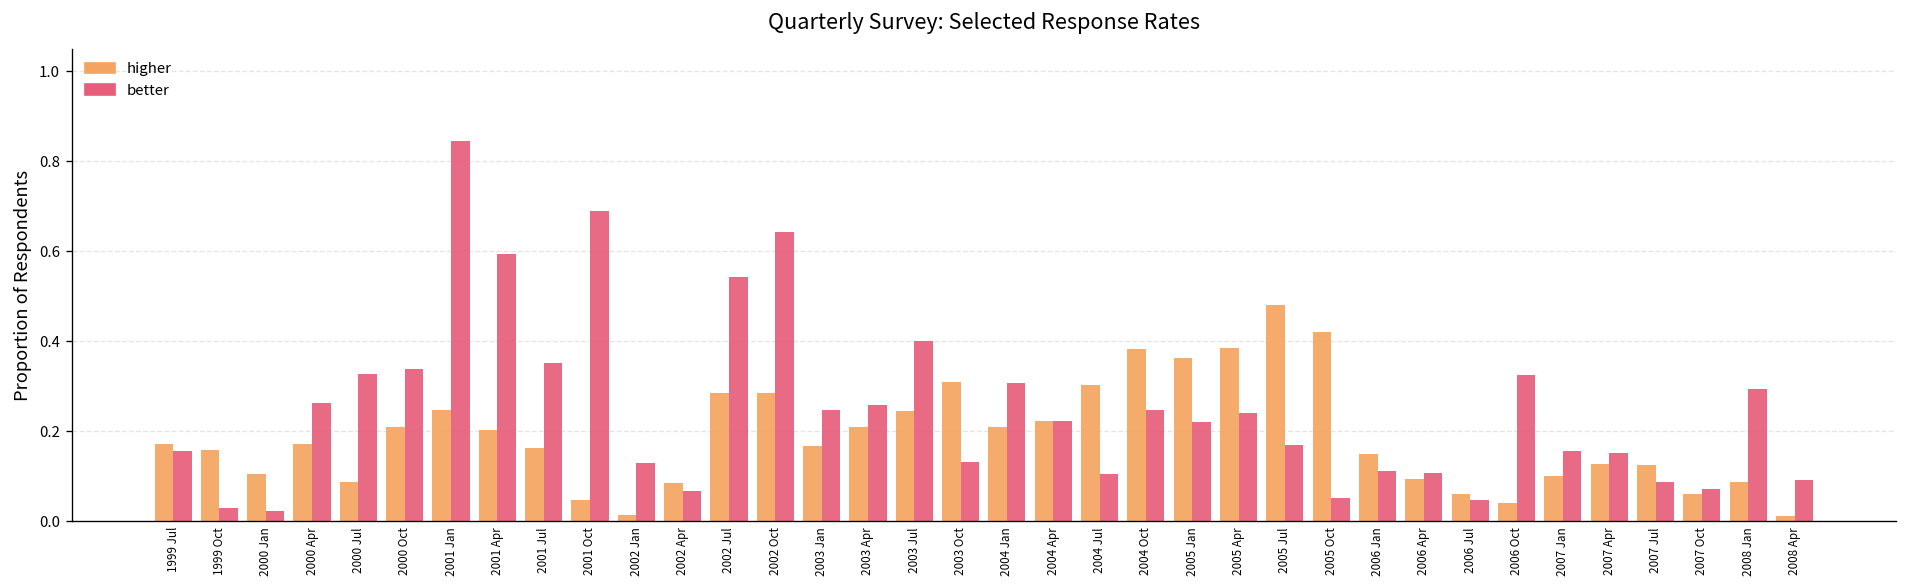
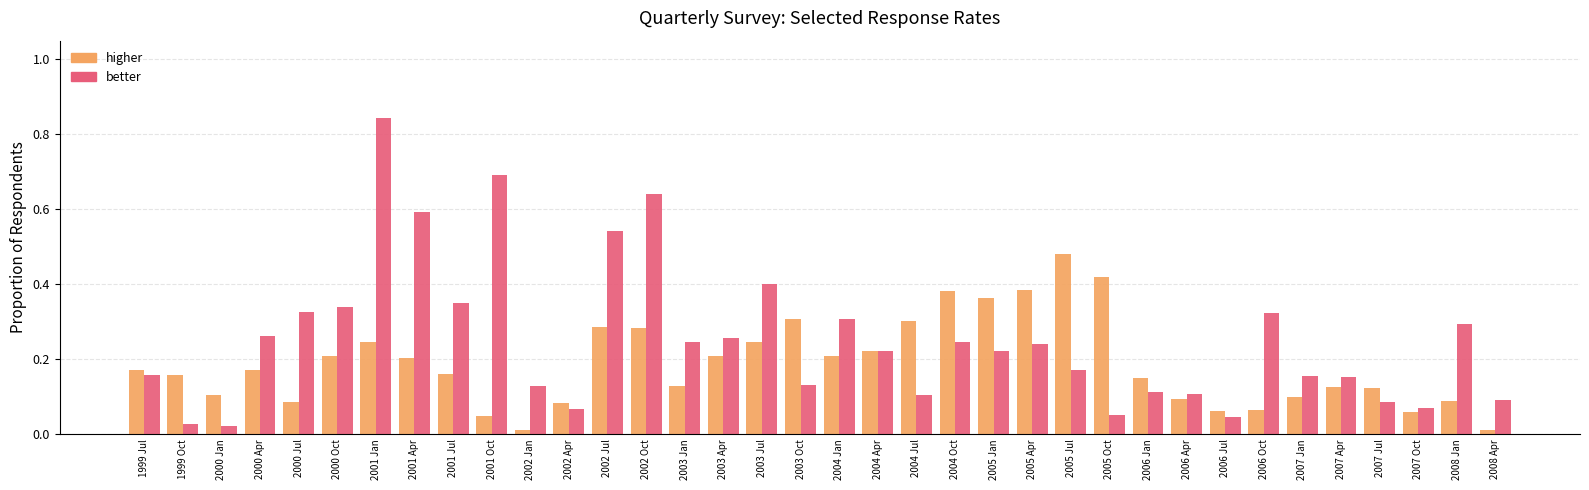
higher, 2003 Jan: 0.17 -> 0.13
higher, 2006 Oct: 0.04 -> 0.06
